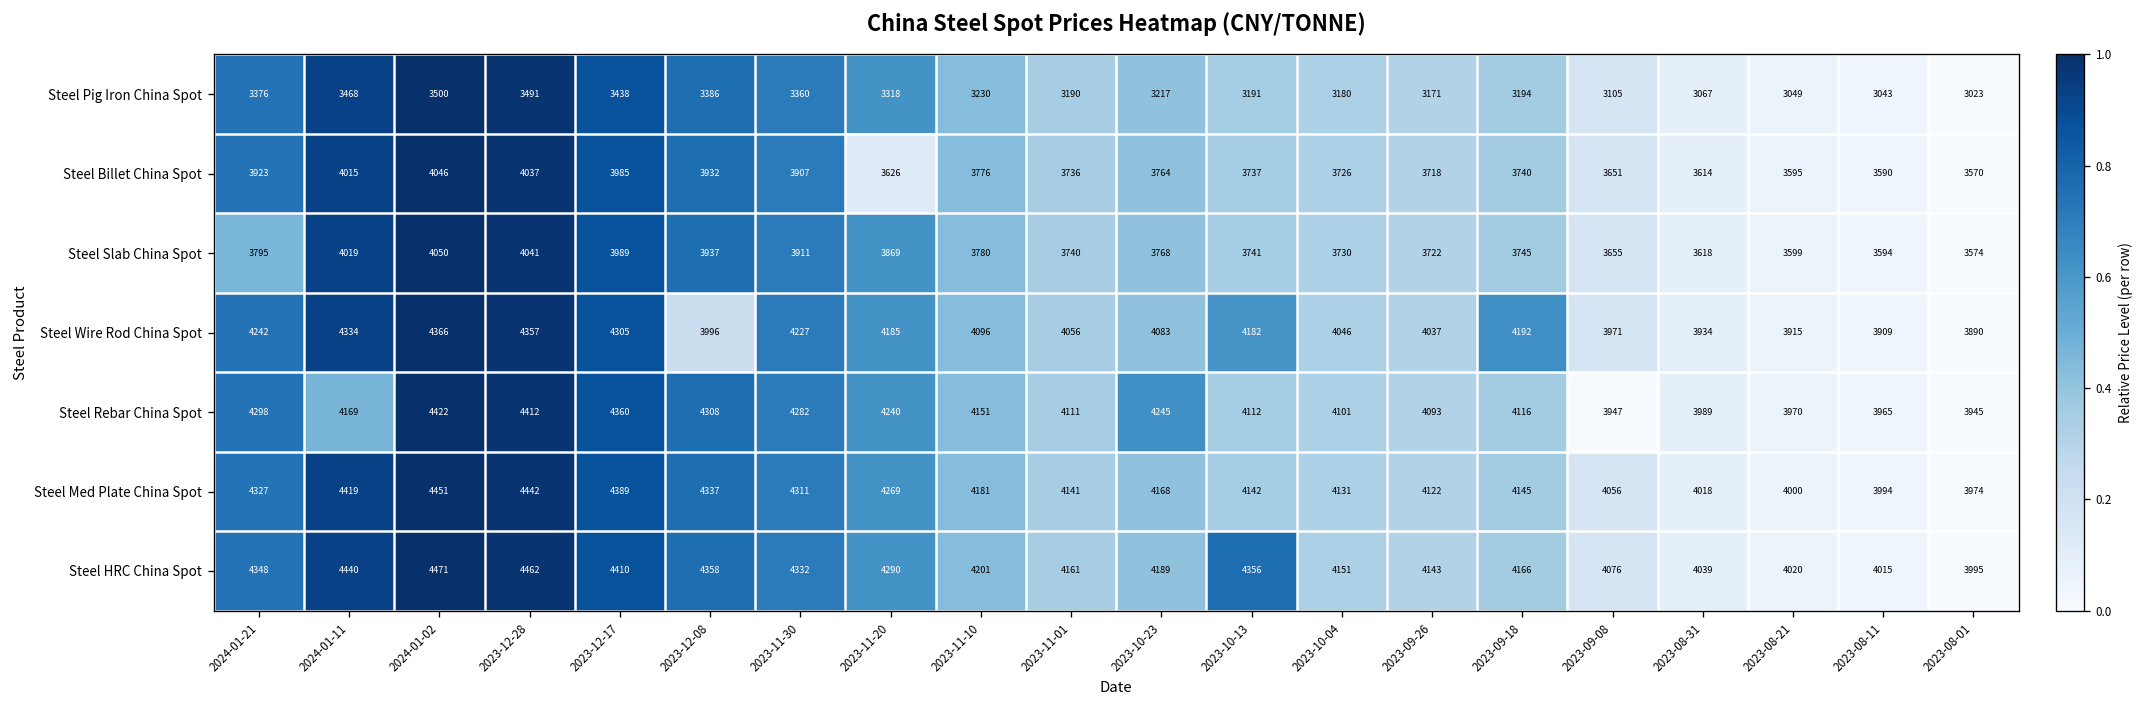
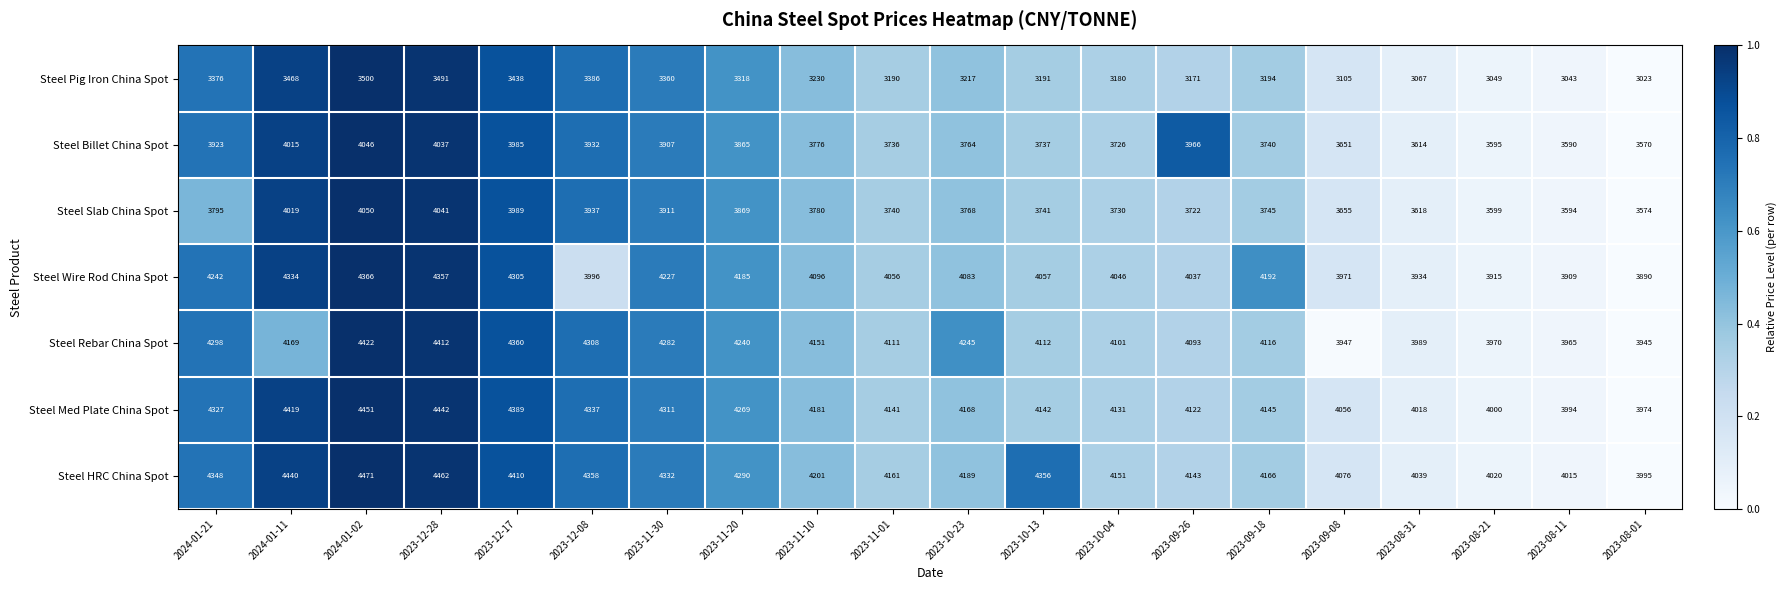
Steel Billet China Spot, 2023-11-20: 3626 -> 3865
Steel Billet China Spot, 2023-09-26: 3718 -> 3966
Steel Wire Rod China Spot, 2023-10-13: 4182 -> 4057
